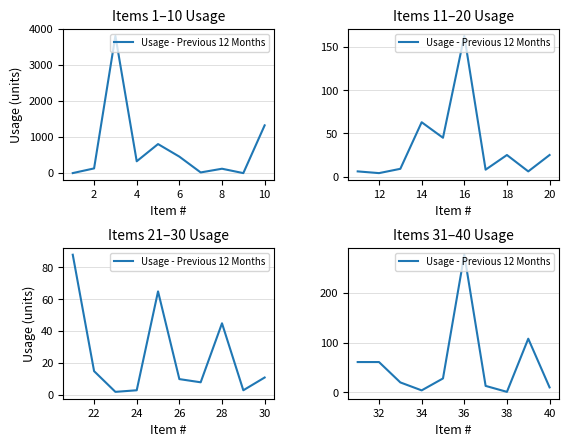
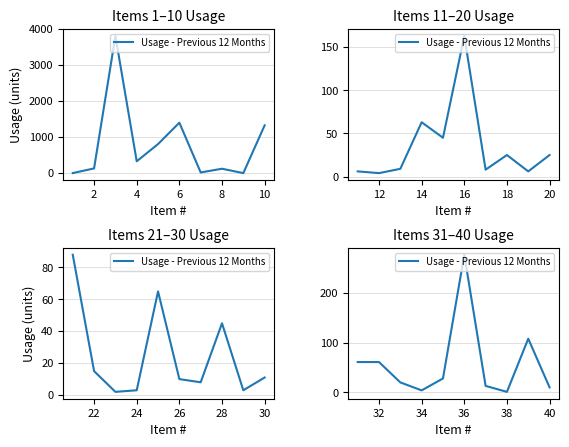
Items 1–10 Usage, 6: 500 -> 1400
